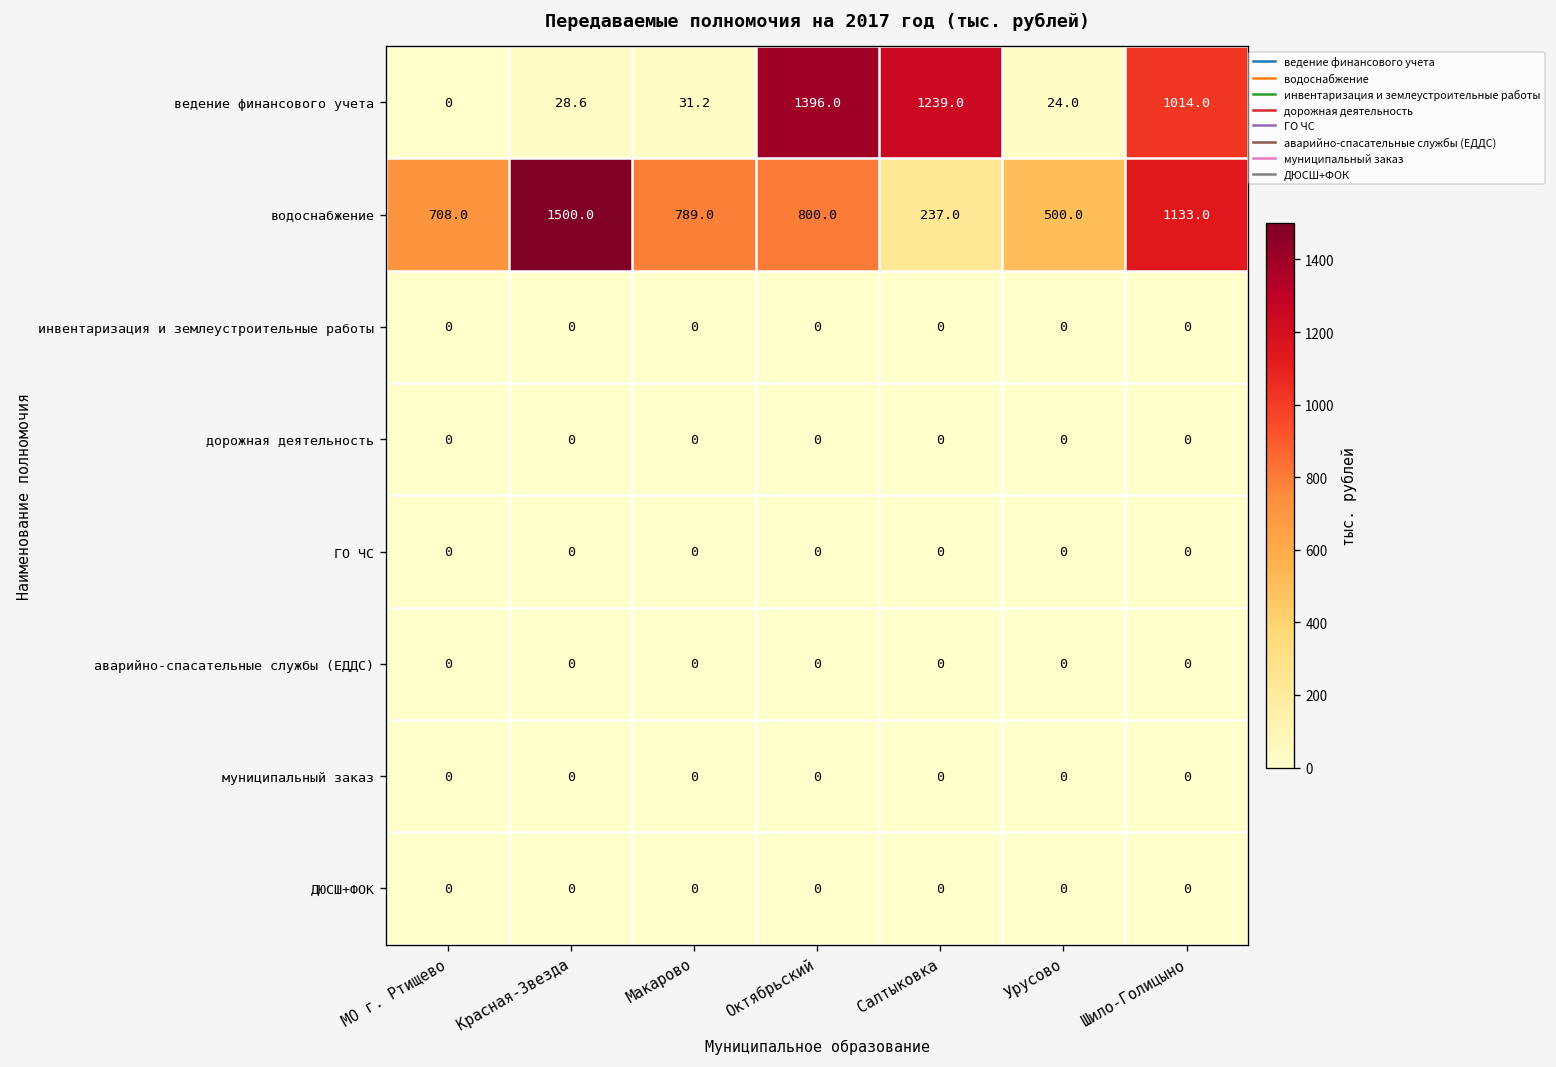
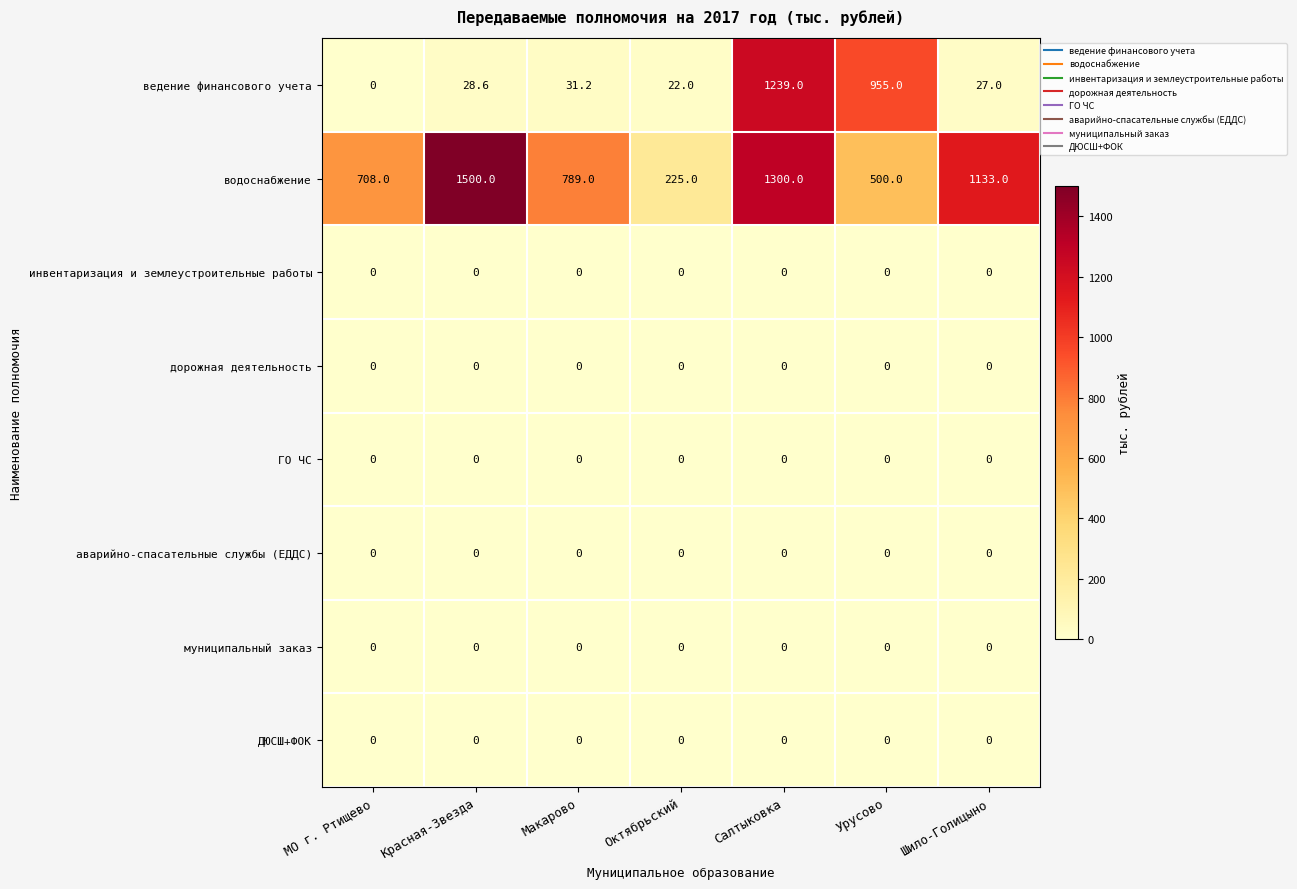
ведение финансового учета, Октябрьский: 1396.0 -> 22.0
ведение финансового учета, Урусово: 24.0 -> 955.0
ведение финансового учета, Шило-Голицыно: 1014.0 -> 27.0
водоснабжение, Октябрьский: 800.0 -> 225.0
водоснабжение, Салтыковка: 237.0 -> 1300.0
